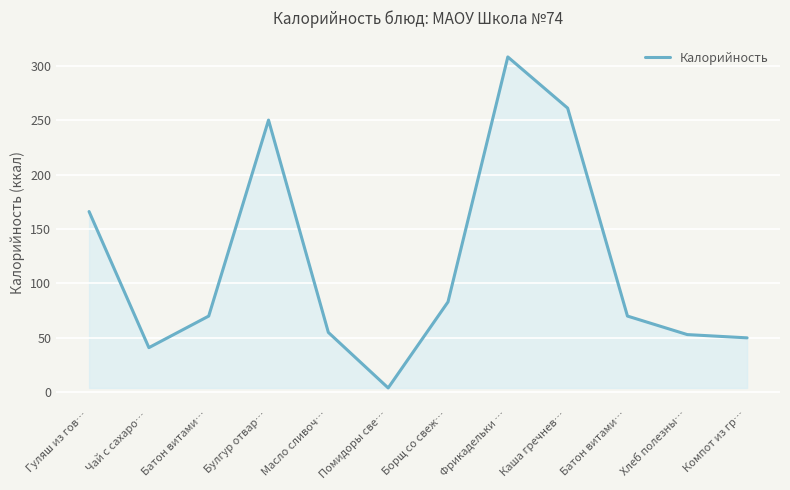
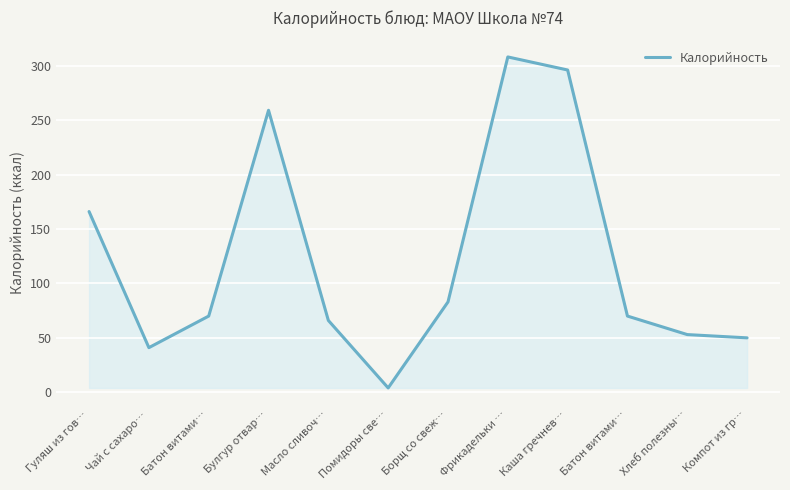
Булгур отвар…: 250 -> 259
Масло сливоч…: 55 -> 66
Каша гречнев…: 261 -> 296
